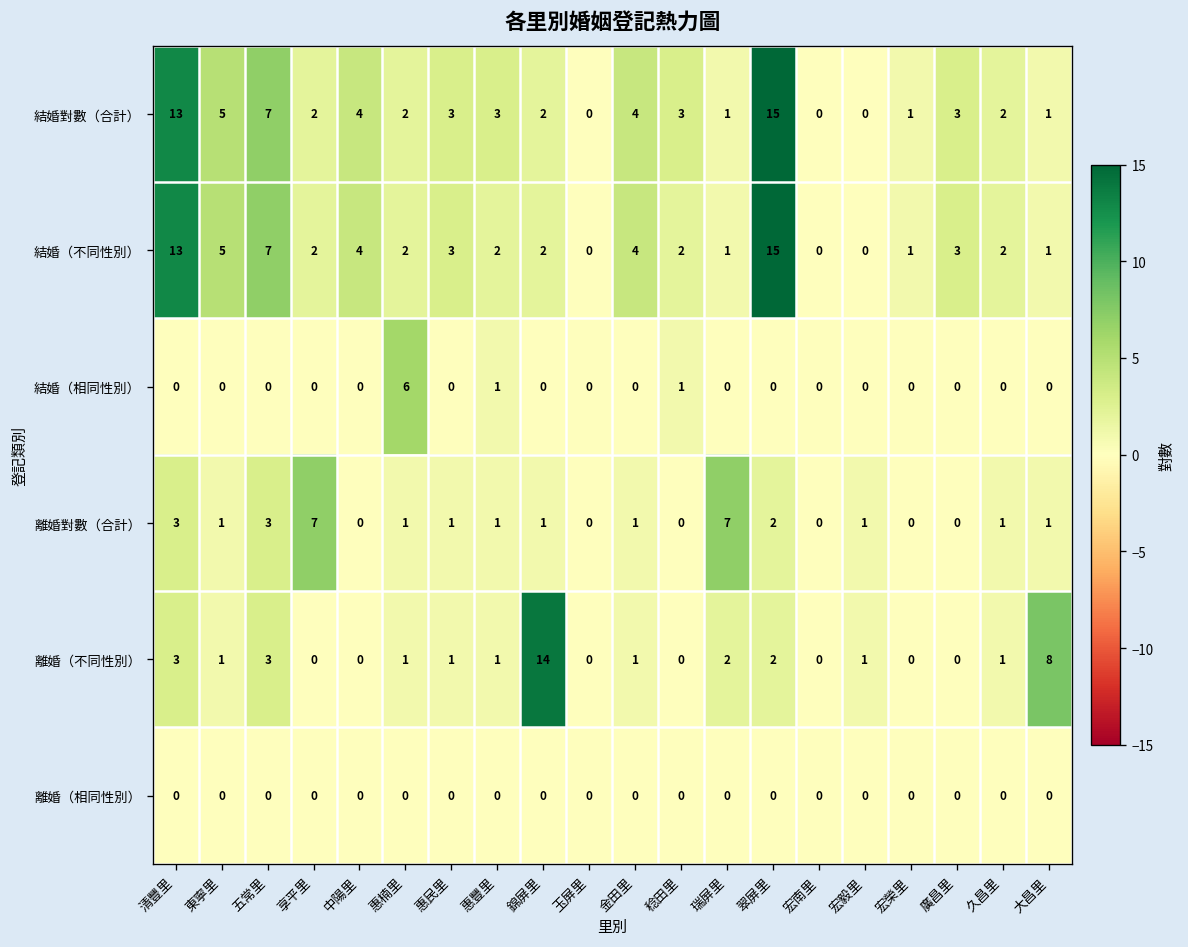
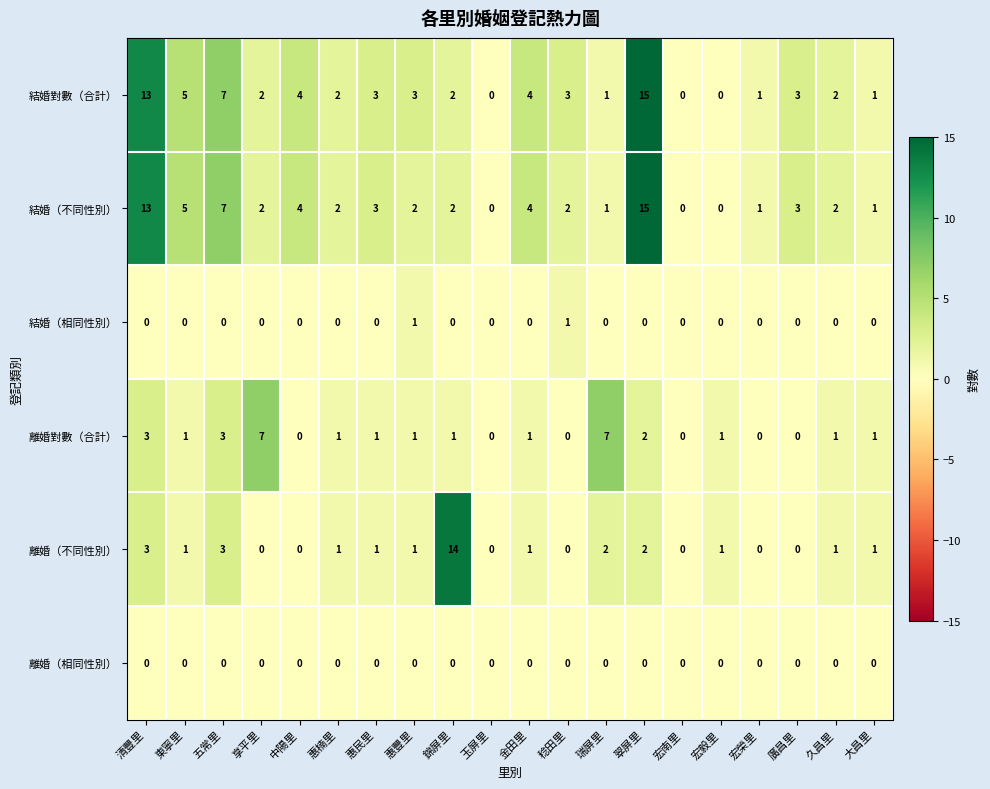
結婚（相同性別）, 惠楠里: 6 -> 0
離婚（不同性別）, 大昌里: 8 -> 1
